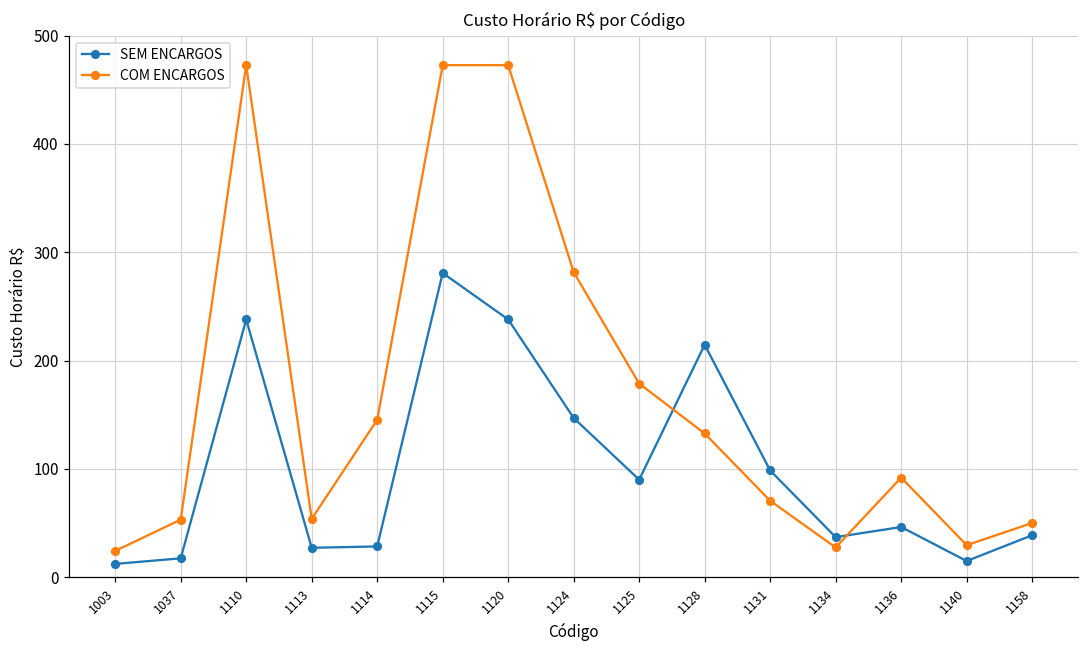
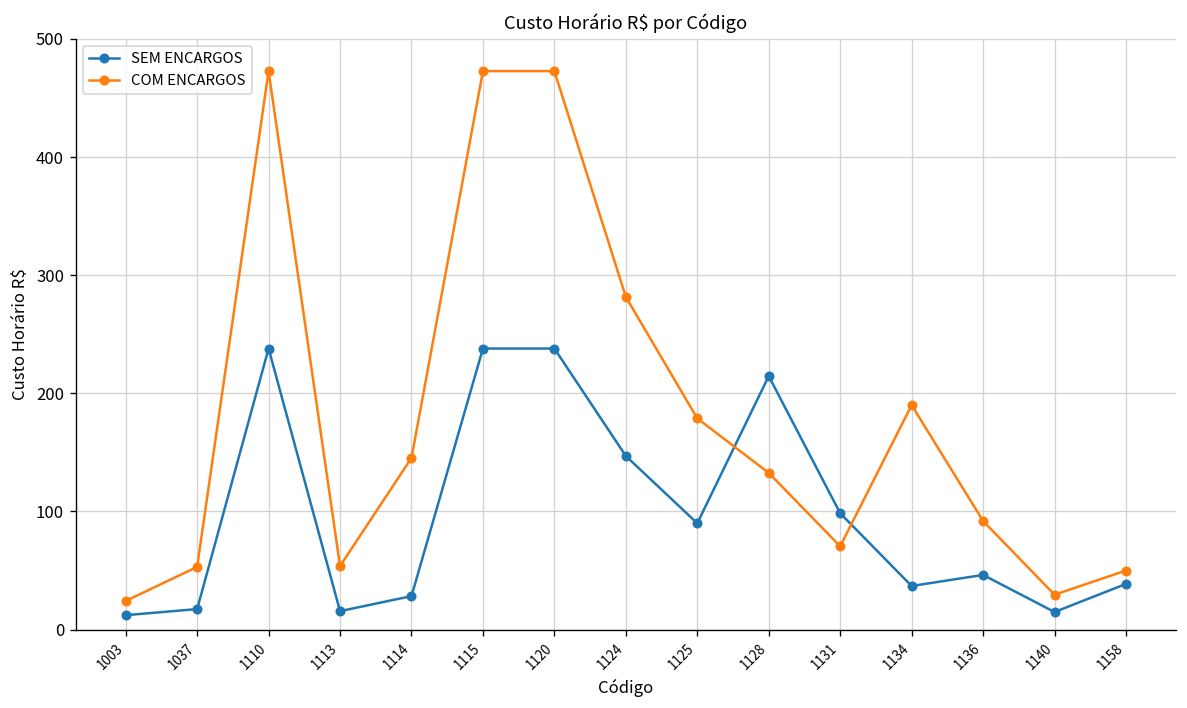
SEM ENCARGOS, 1113: 30 -> 20
SEM ENCARGOS, 1115: 280 -> 240
COM ENCARGOS, 1134: 30 -> 190
